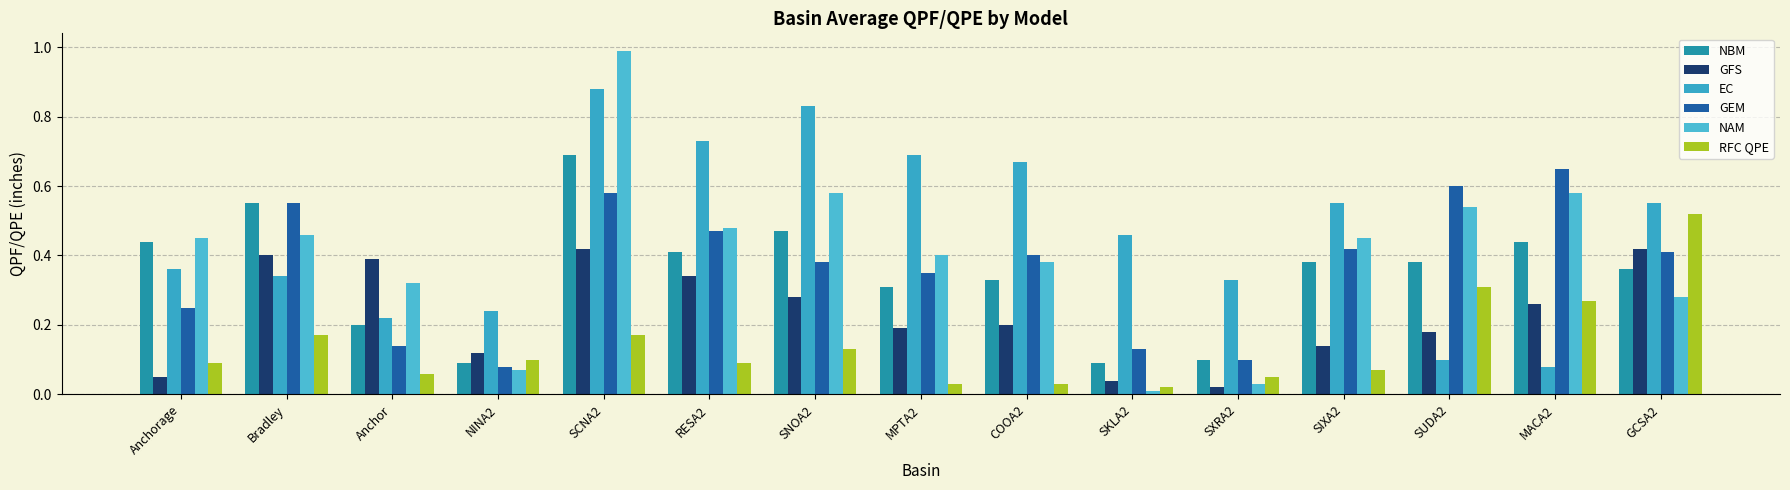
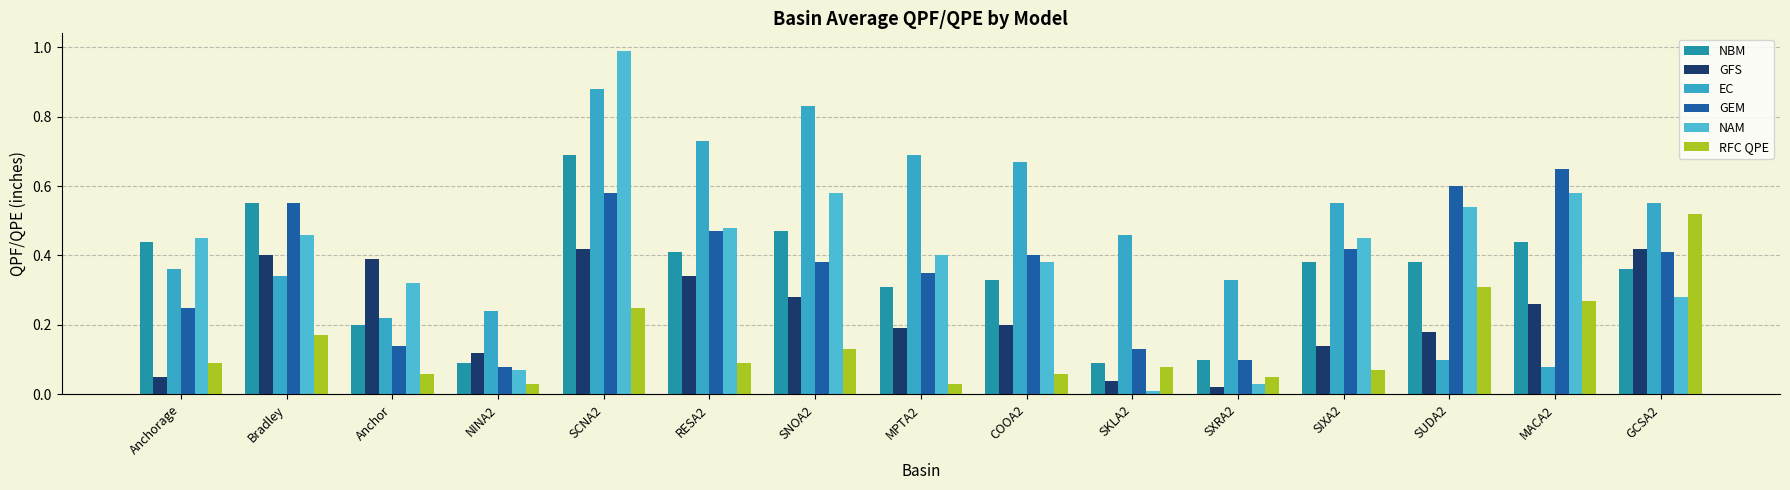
RFC QPE, NINA2: 0.10 -> 0.03
RFC QPE, SCNA2: 0.17 -> 0.25
RFC QPE, COOA2: 0.03 -> 0.06
RFC QPE, SKLA2: 0.02 -> 0.08
